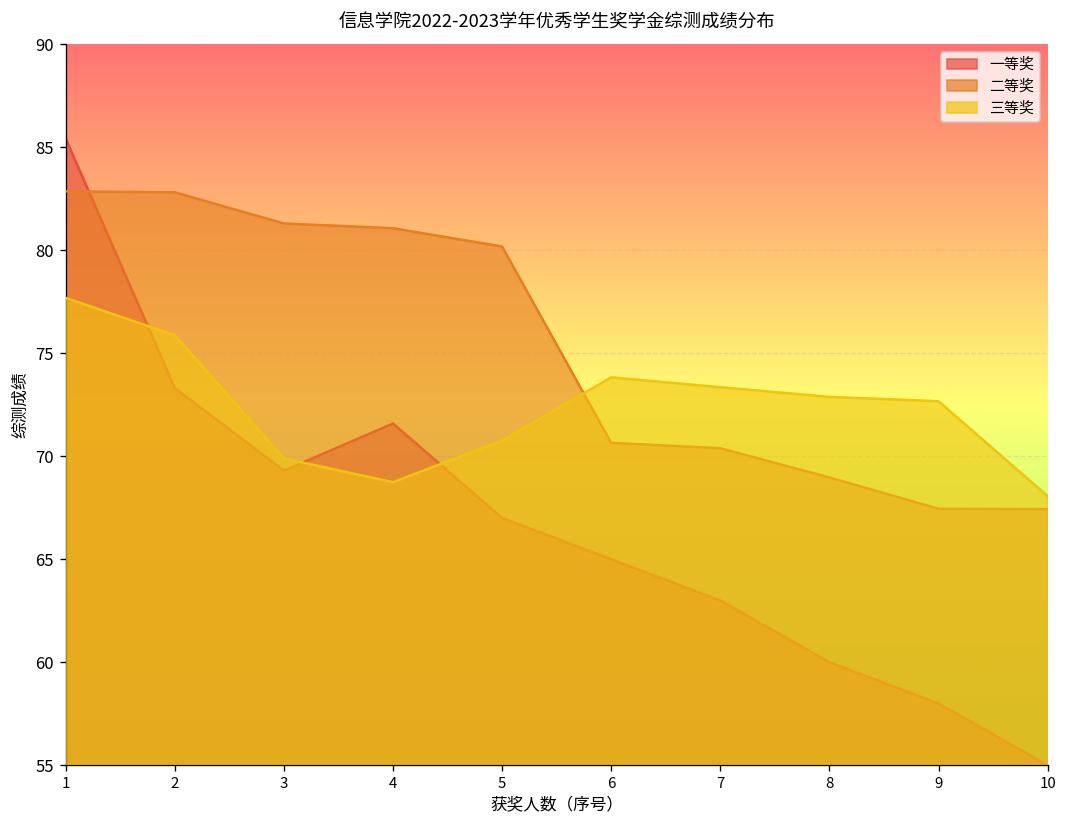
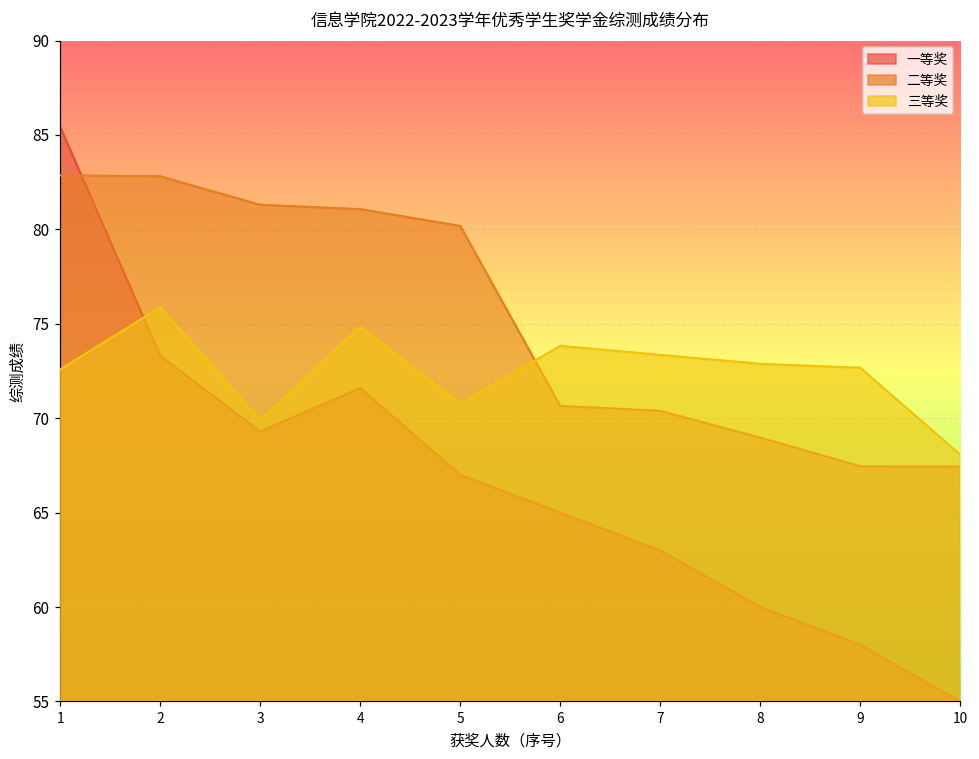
三等奖, 1: 77.7 -> 72.6
三等奖, 4: 68.7 -> 74.8
